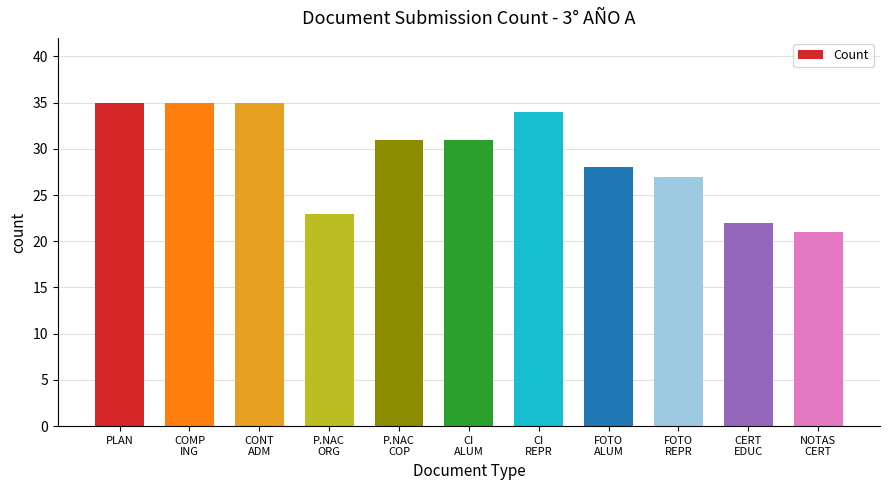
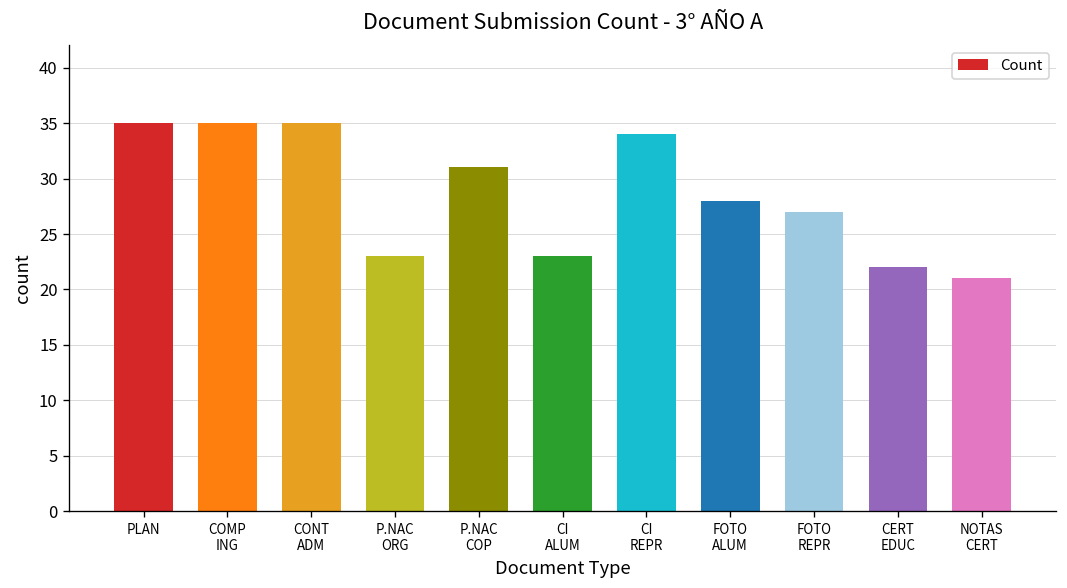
CI ALUM: 31 -> 23
